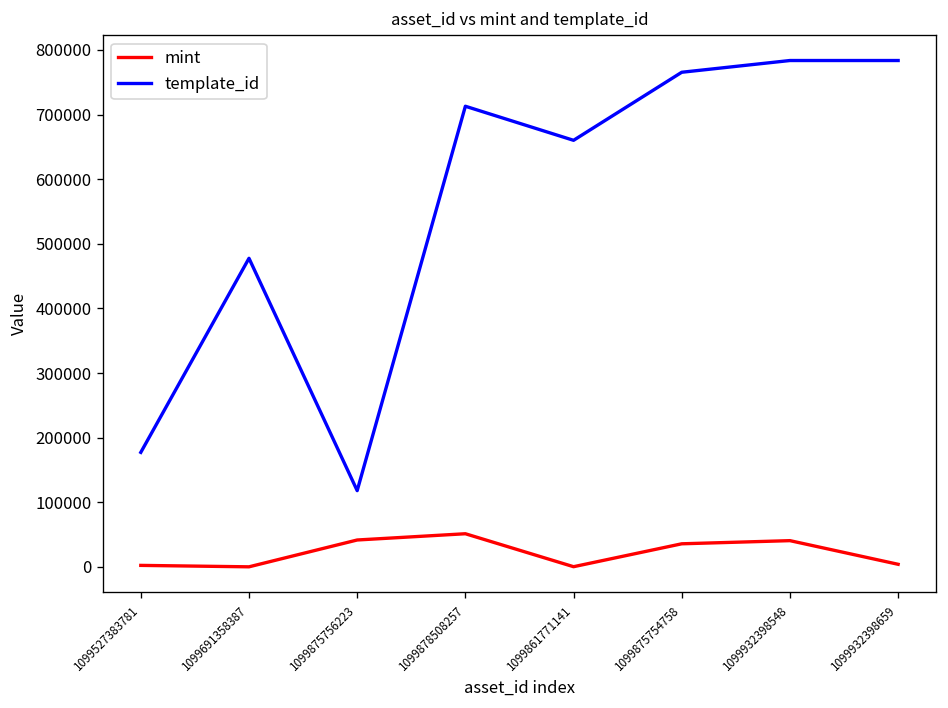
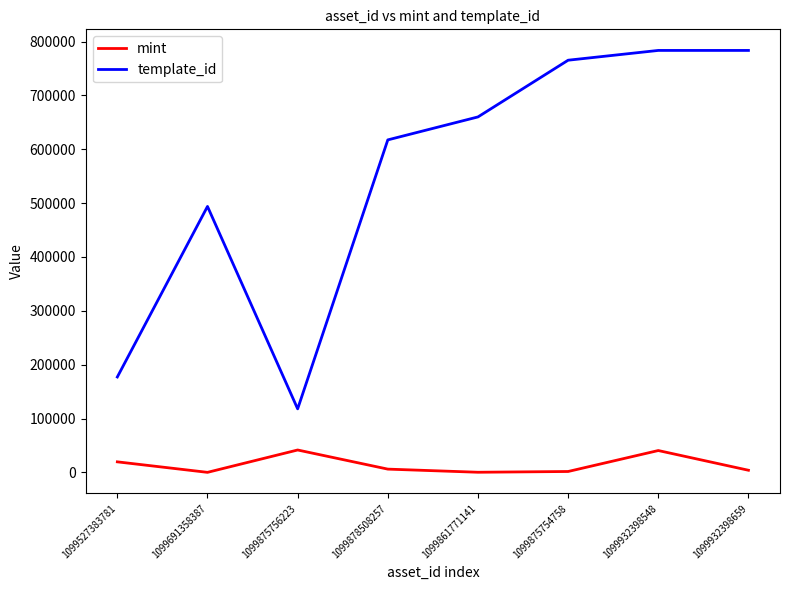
mint, 1099527383781: 0 -> 20000
template_id, 1099691358387: 480000 -> 490000
mint, 1099878508257: 50000 -> 10000
template_id, 1099878508257: 710000 -> 620000
mint, 1099875754758: 40000 -> 0
